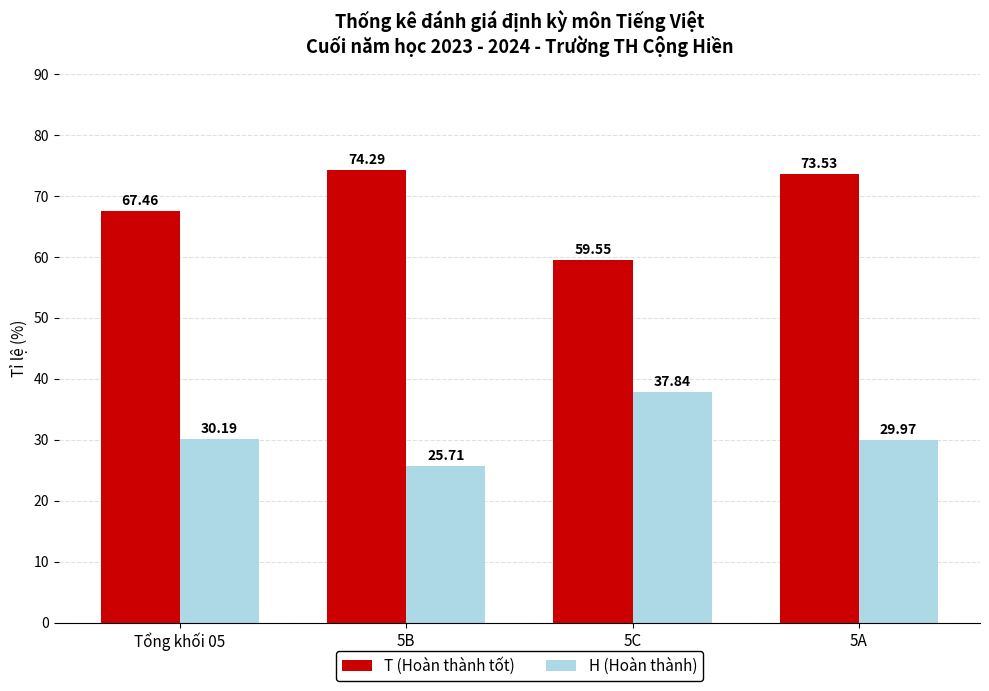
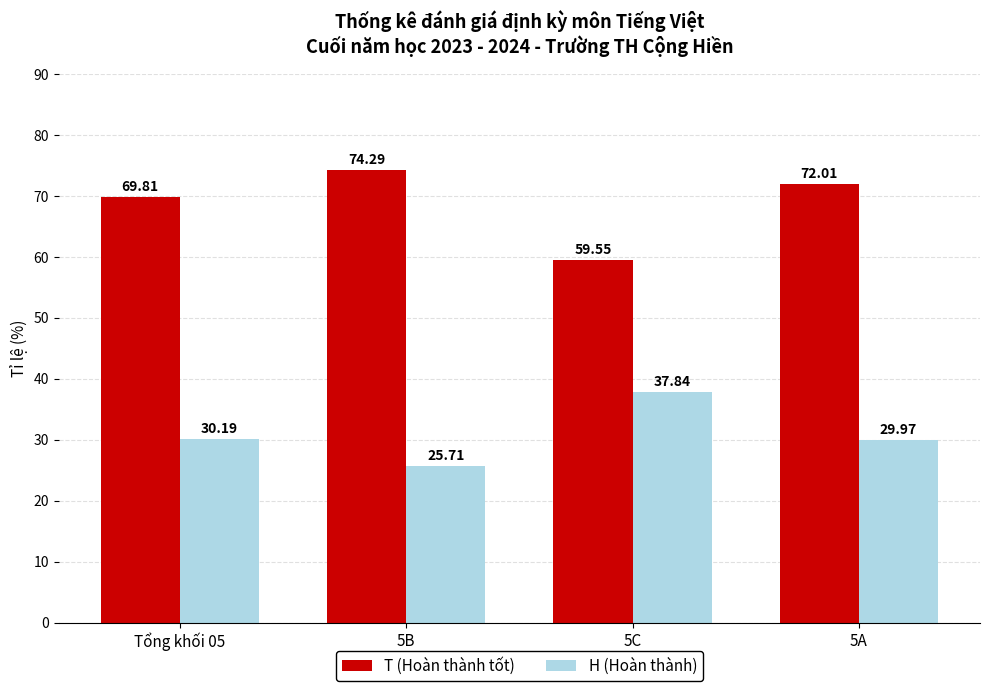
T (Hoàn thành tốt), Tổng khối 05: 67.46 -> 69.81
T (Hoàn thành tốt), 5A: 73.53 -> 72.01
